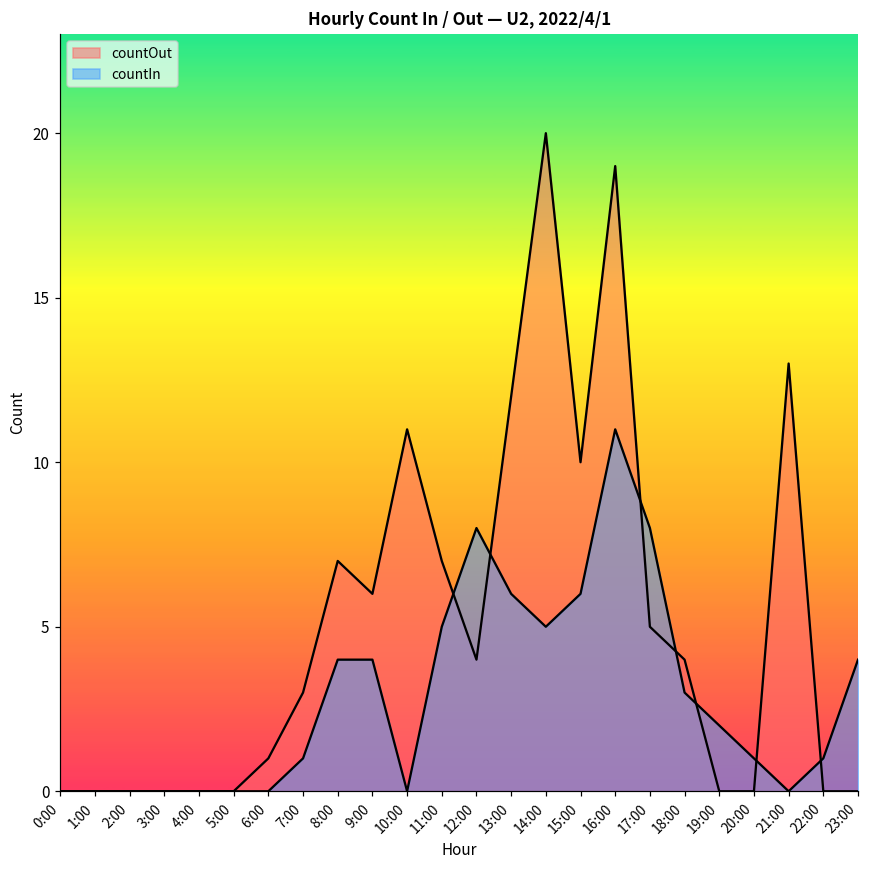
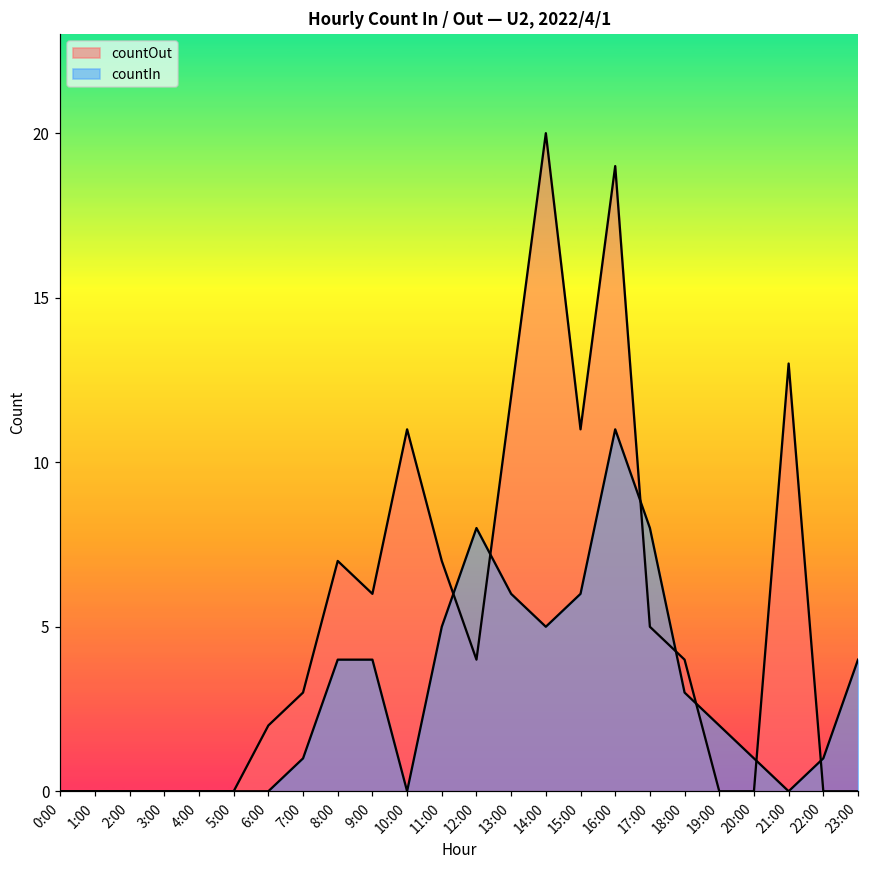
countOut, 6:00: 1 -> 2
countOut, 15:00: 10 -> 11
